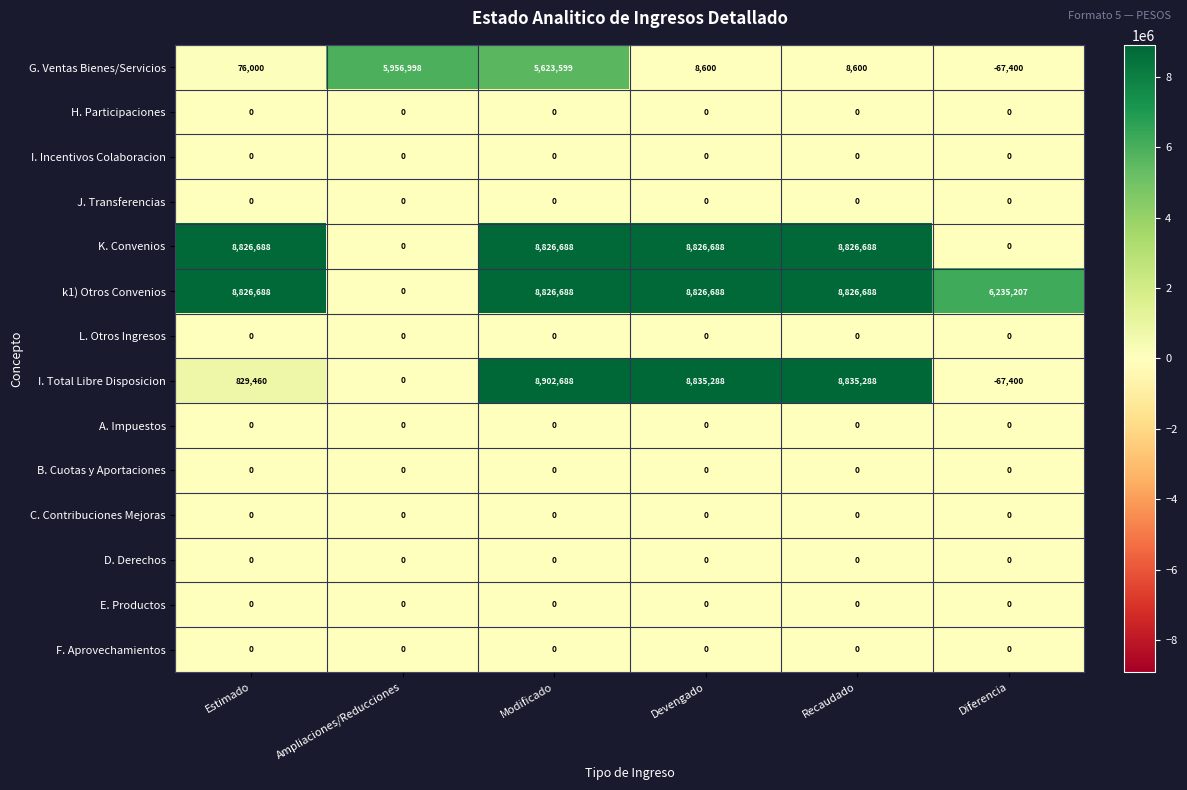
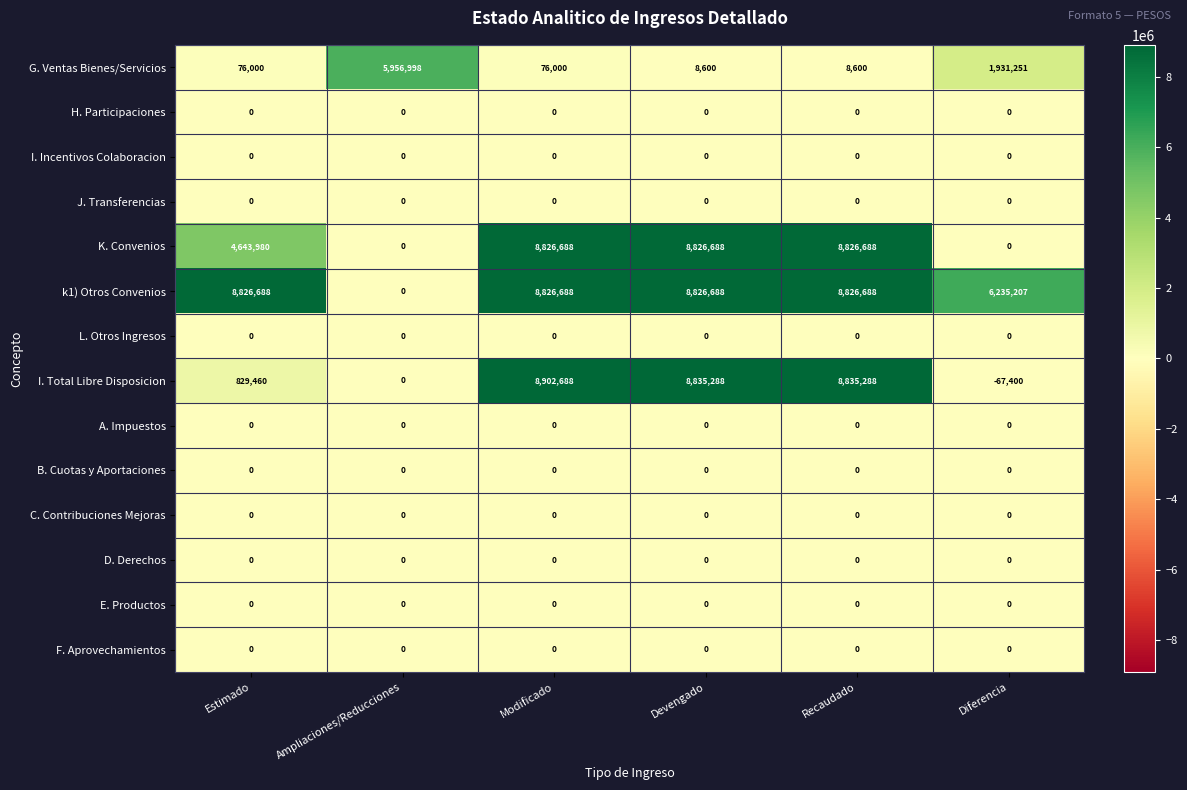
G. Ventas Bienes/Servicios, Modificado: 5,623,599 -> 76,000
G. Ventas Bienes/Servicios, Diferencia: -67,400 -> 1,931,251
K. Convenios, Estimado: 8,826,688 -> 4,643,980
